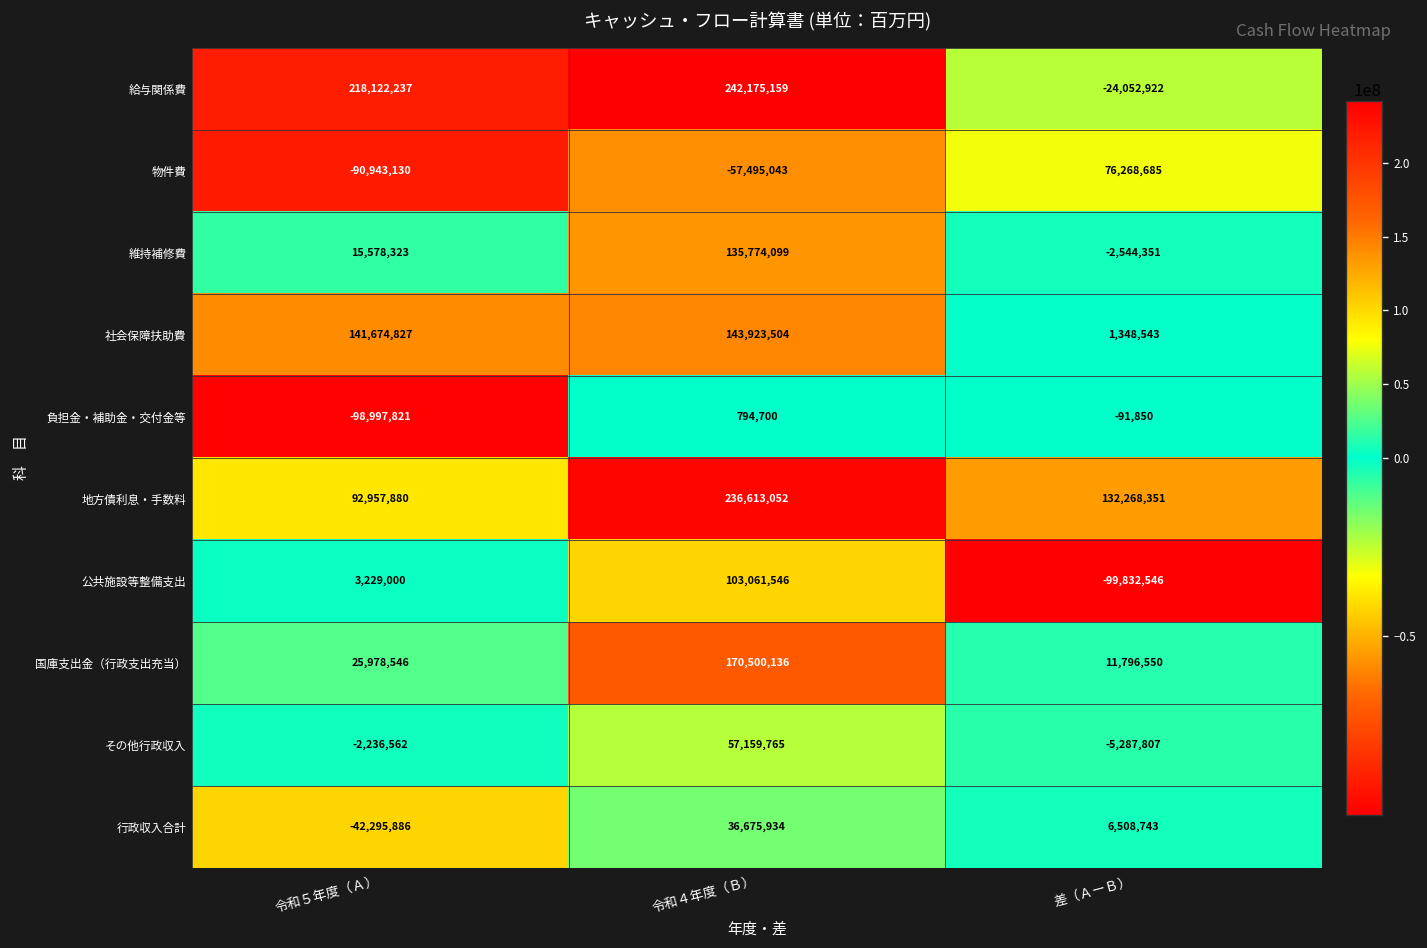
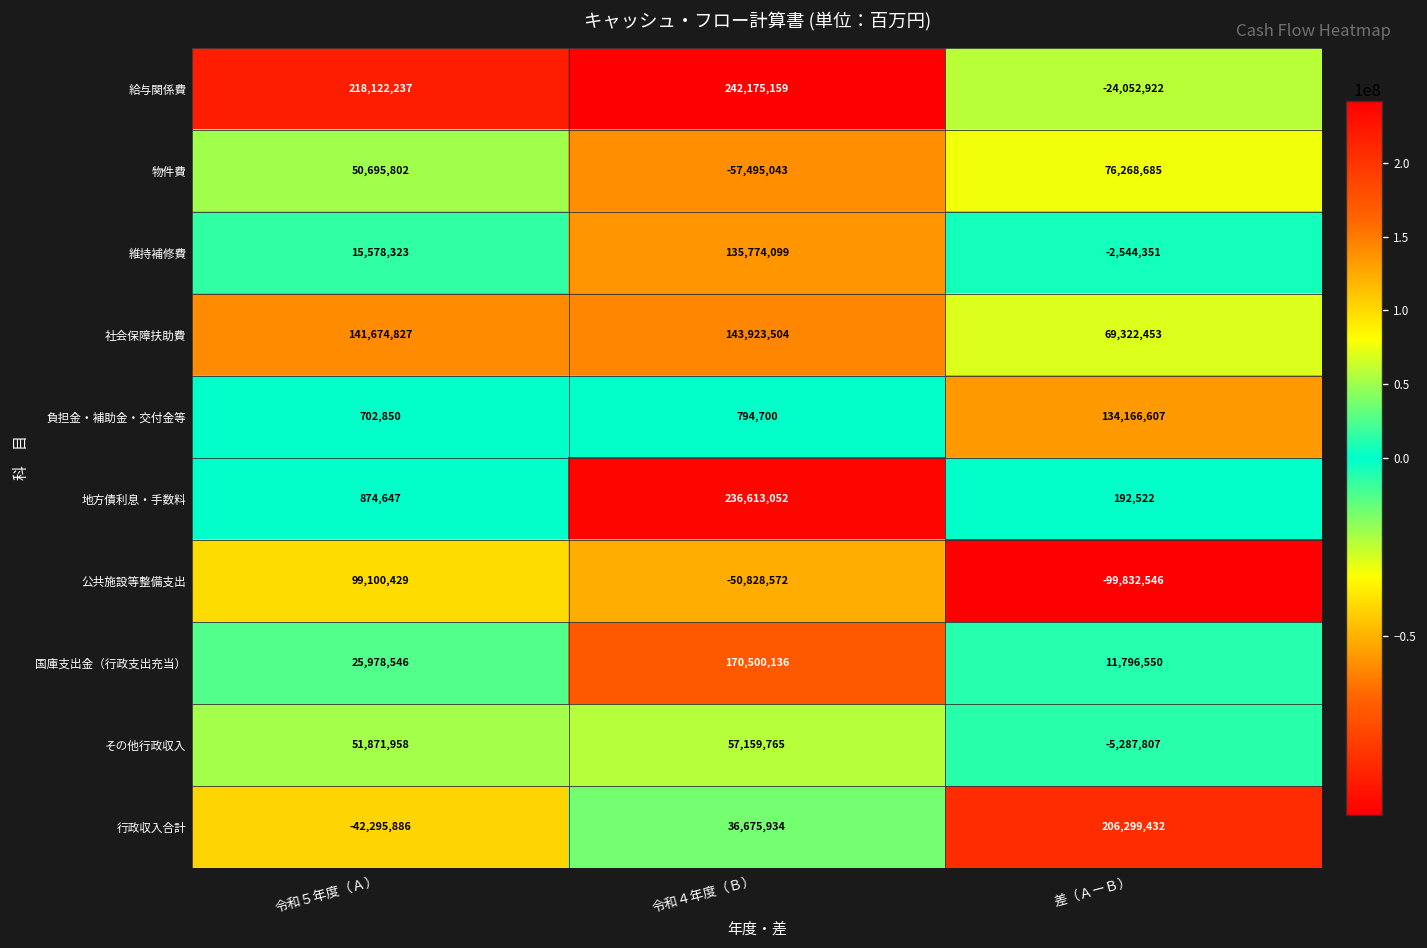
物件費, 令和５年度（Ａ）: -90,943,130 -> 50,695,802
社会保障扶助費, 差（ＡーＢ）: 1,348,543 -> 69,322,453
負担金・補助金・交付金等, 令和５年度（Ａ）: -98,997,821 -> 702,850
負担金・補助金・交付金等, 差（ＡーＢ）: -91,850 -> 134,166,607
地方債利息・手数料, 令和５年度（Ａ）: 92,957,880 -> 874,647
地方債利息・手数料, 差（ＡーＢ）: 132,268,351 -> 192,522
公共施設等整備支出, 令和５年度（Ａ）: 3,229,000 -> 99,100,429
公共施設等整備支出, 令和４年度（Ｂ）: 103,061,546 -> -50,828,572
その他行政収入, 令和５年度（Ａ）: -2,236,562 -> 51,871,958
行政収入合計, 差（ＡーＢ）: 6,508,743 -> 206,299,432
